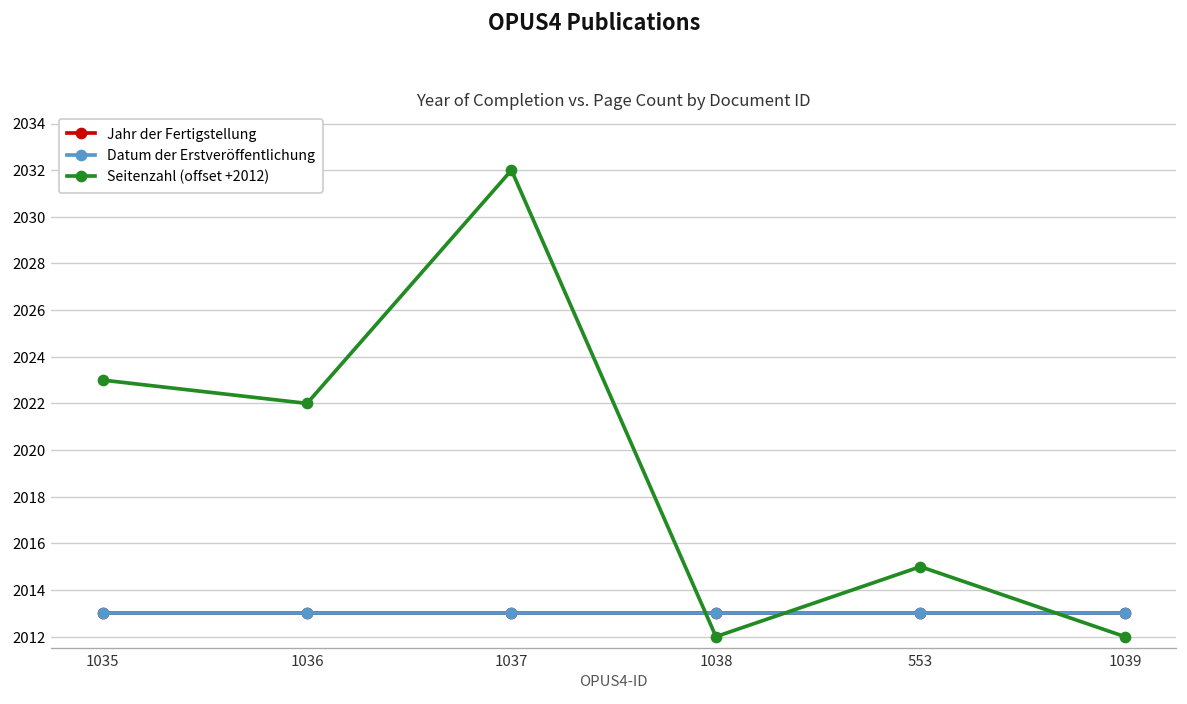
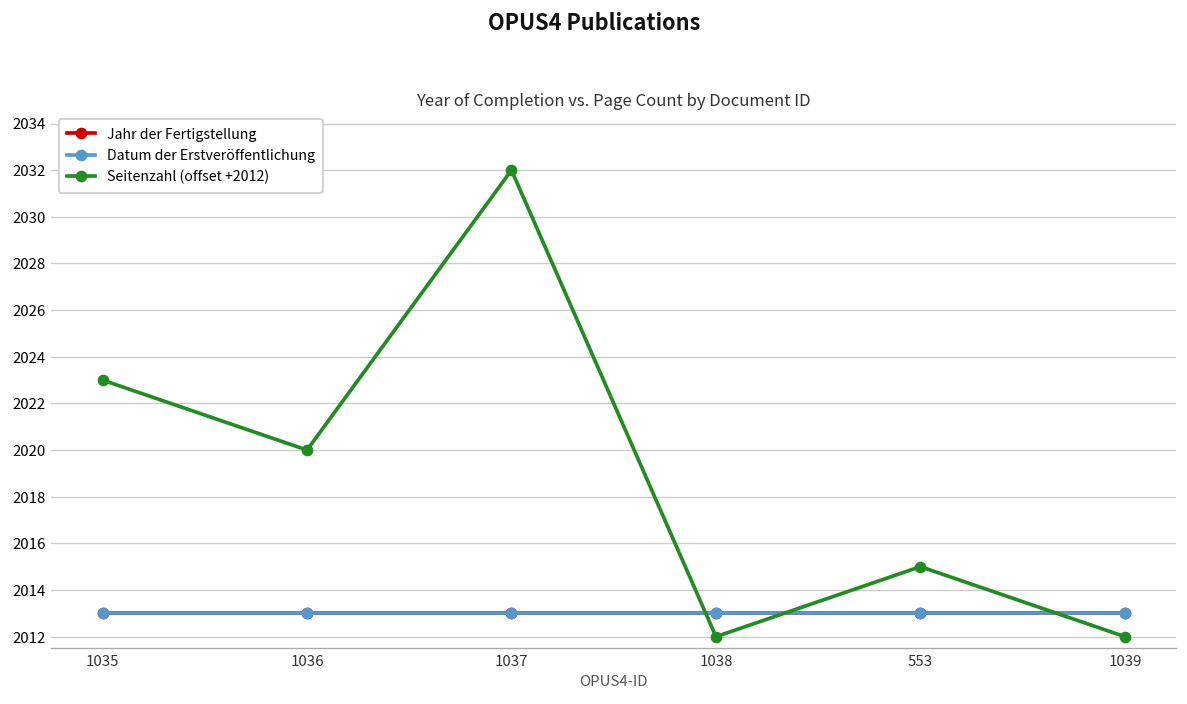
Seitenzahl (offset +2012), 1036: 2022.0 -> 2020.0
